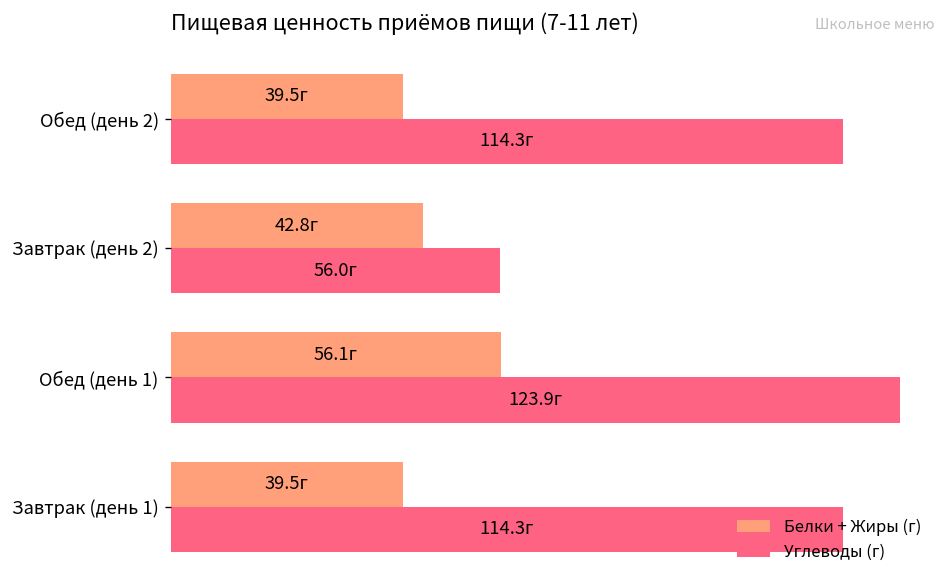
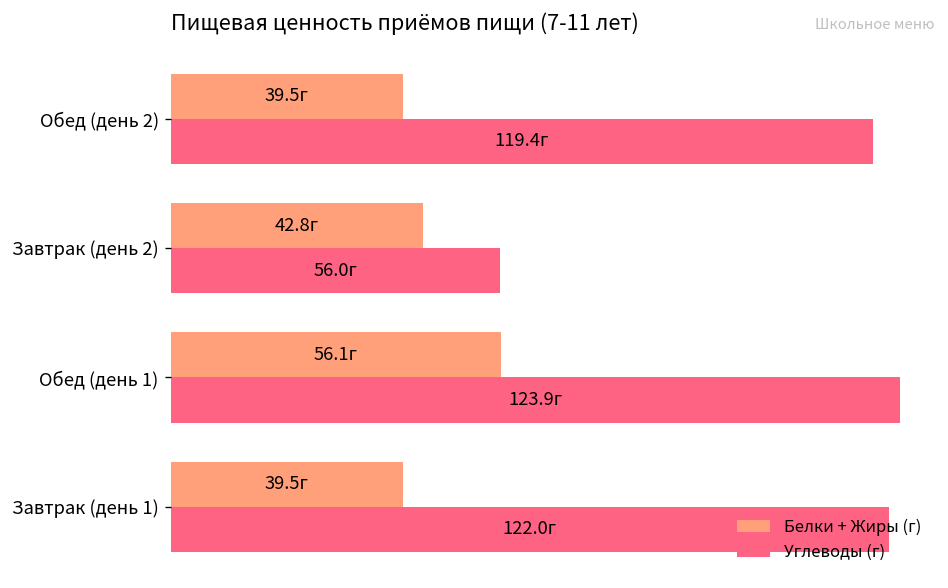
Углеводы (г), Обед (день 2): 114.3г -> 119.4г
Углеводы (г), Завтрак (день 1): 114.3г -> 122.0г
